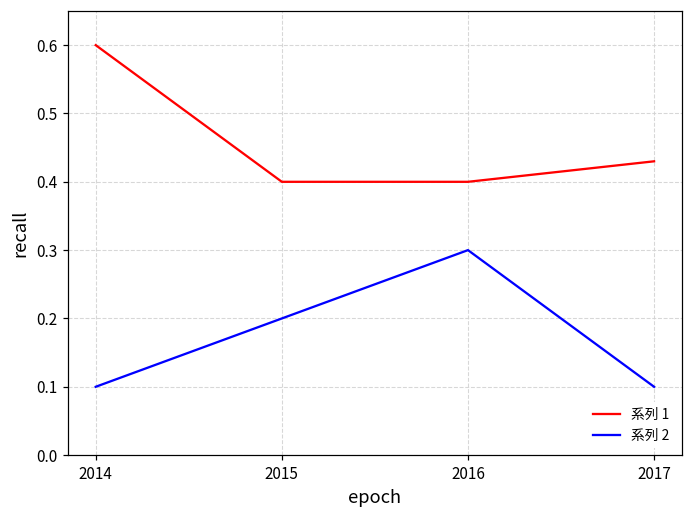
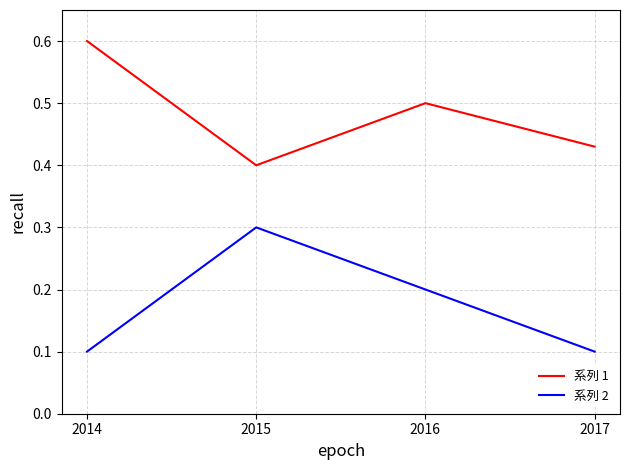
系列 2, 2015: 0.2 -> 0.3
系列 1, 2016: 0.4 -> 0.5
系列 2, 2016: 0.3 -> 0.2
